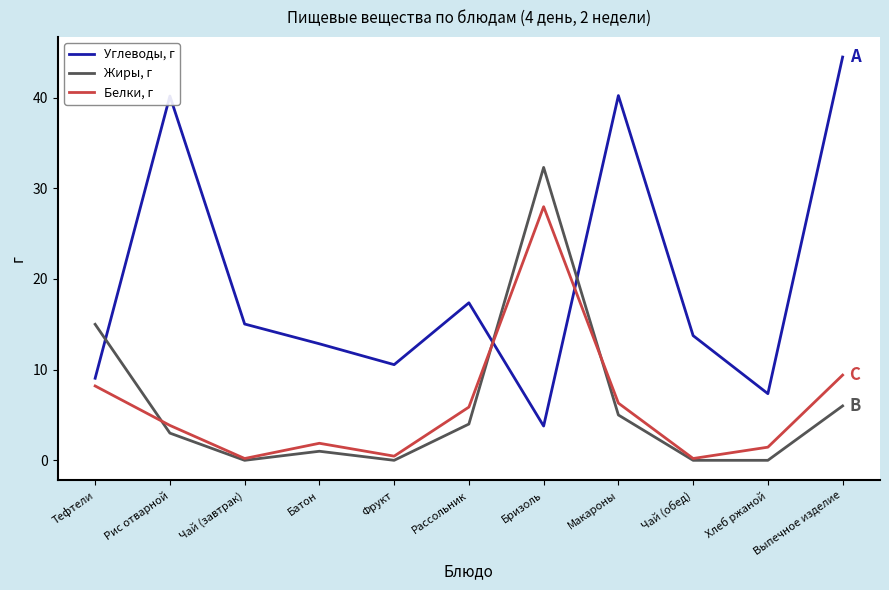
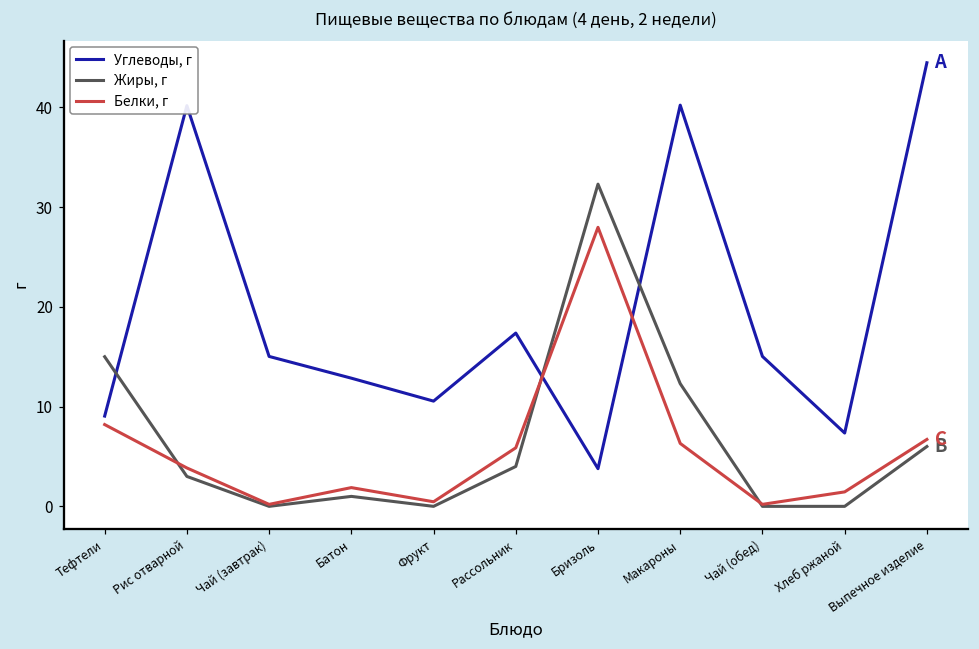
Жиры, г, Макароны: 5 -> 12
Углеводы, г, Чай (обед): 14 -> 15
Белки, г, Выпечное изделие: 9 -> 7
